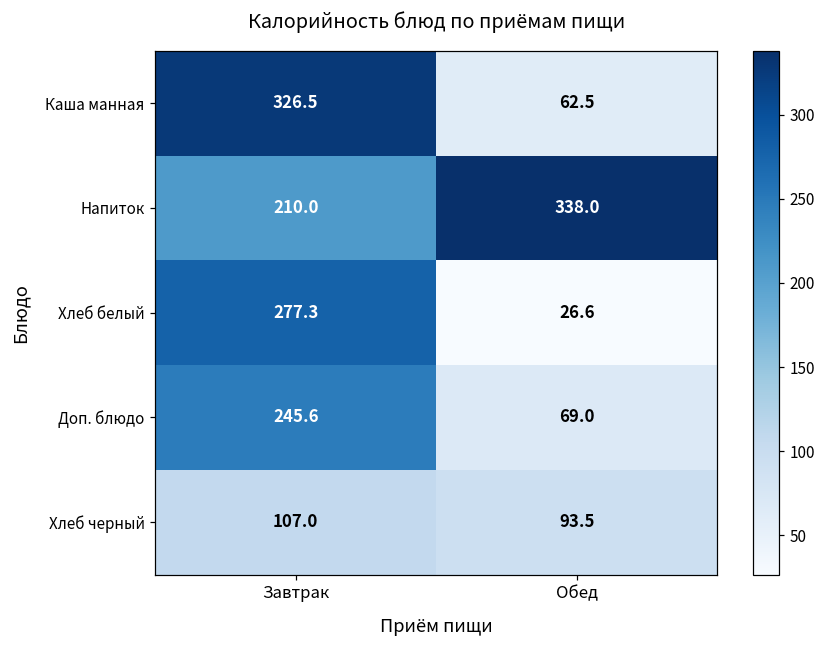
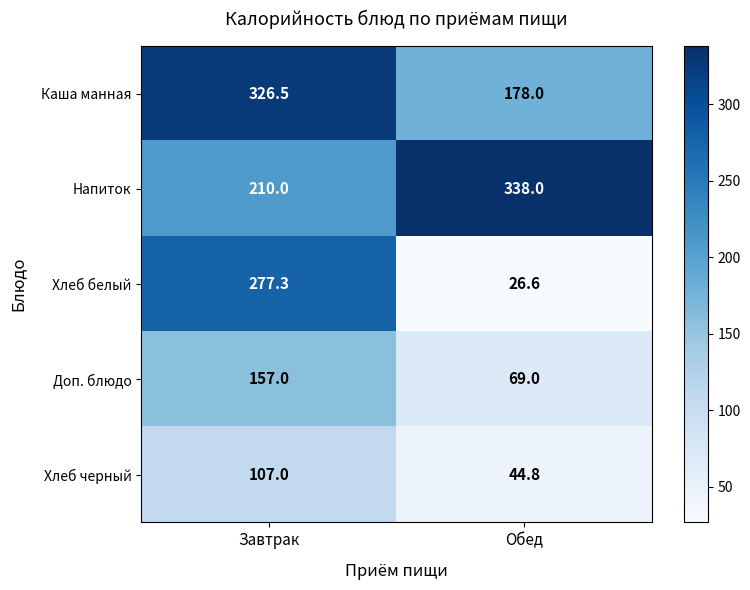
Каша манная, Обед: 62.5 -> 178.0
Доп. блюдо, Завтрак: 245.6 -> 157.0
Хлеб черный, Обед: 93.5 -> 44.8
